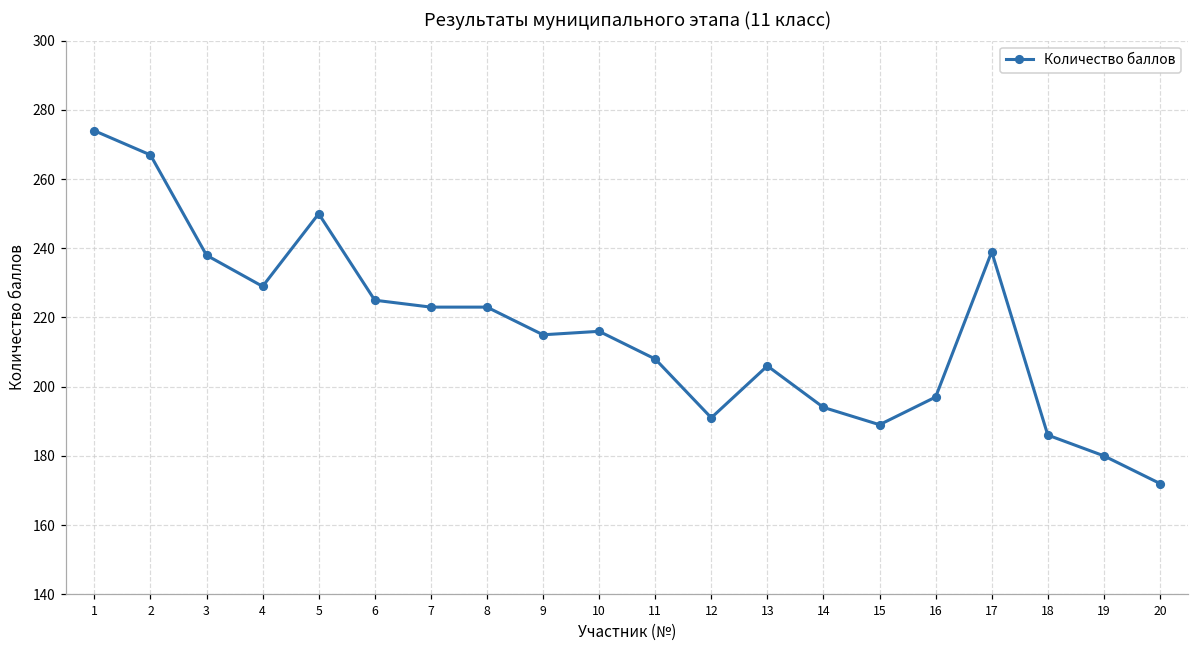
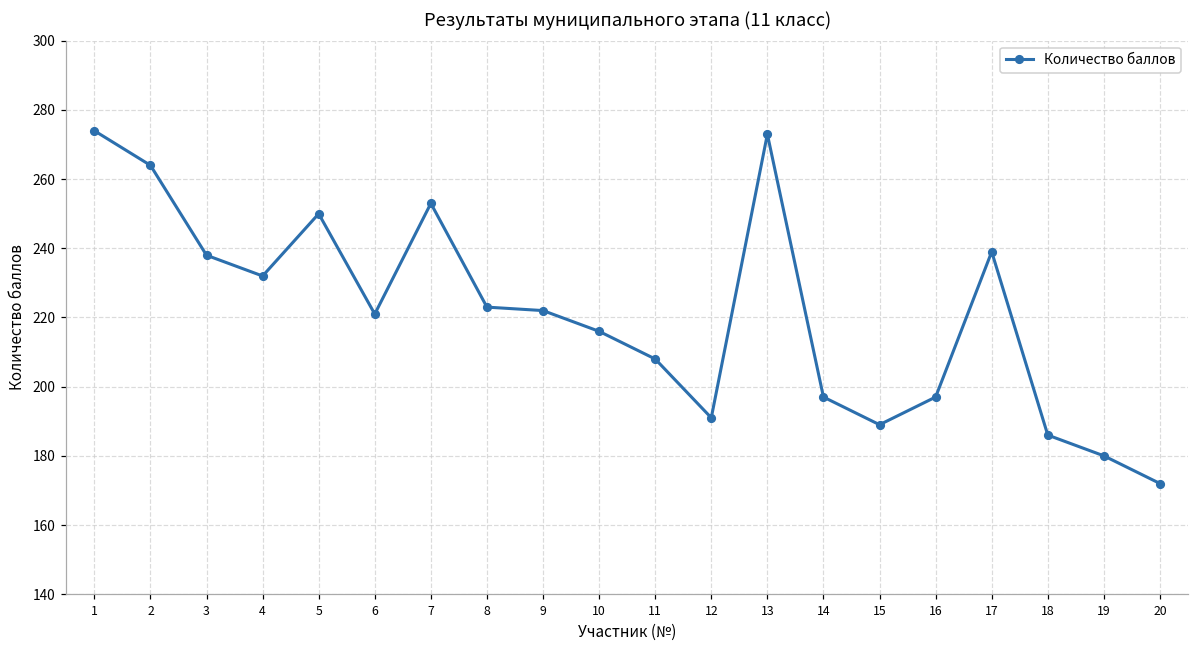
2: 267 -> 264
4: 229 -> 232
6: 225 -> 221
7: 223 -> 253
9: 215 -> 222
13: 206 -> 273
14: 194 -> 197
